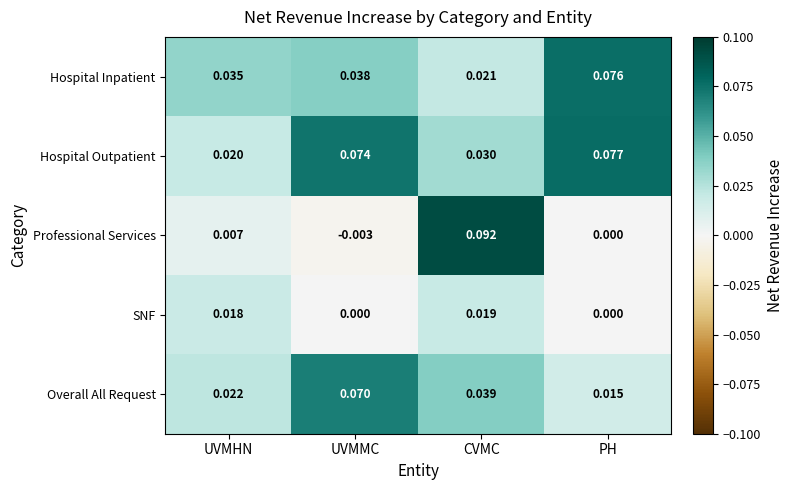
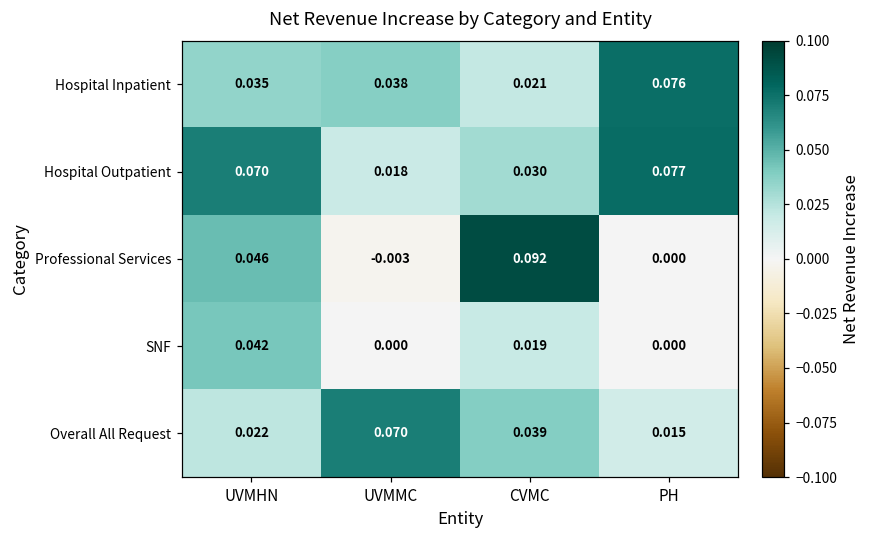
Hospital Outpatient, UVMHN: 0.020 -> 0.070
Hospital Outpatient, UVMMC: 0.074 -> 0.018
Professional Services, UVMHN: 0.007 -> 0.046
SNF, UVMHN: 0.018 -> 0.042
